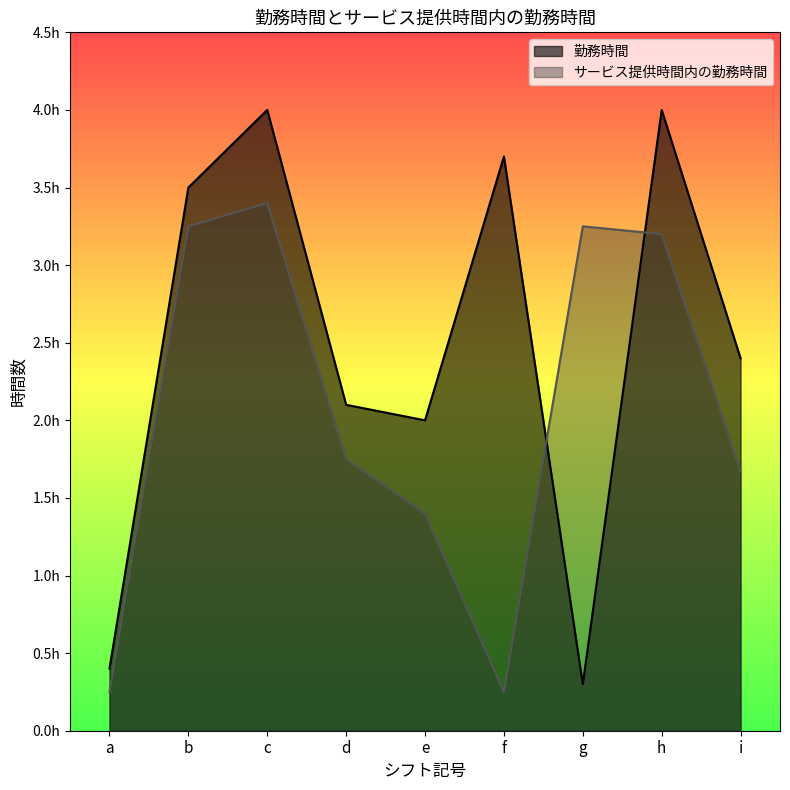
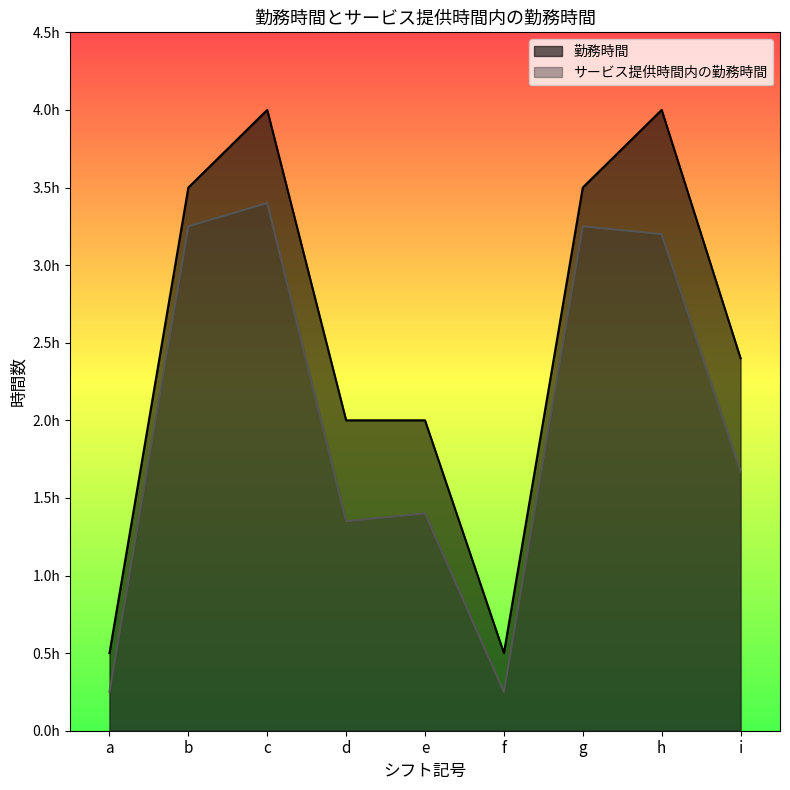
勤務時間, a: 0.4h -> 0.5h
勤務時間, d: 2.1h -> 2.0h
サービス提供時間内の勤務時間, d: 1.75h -> 1.35h
勤務時間, f: 3.7h -> 0.5h
勤務時間, g: 0.3h -> 3.5h
